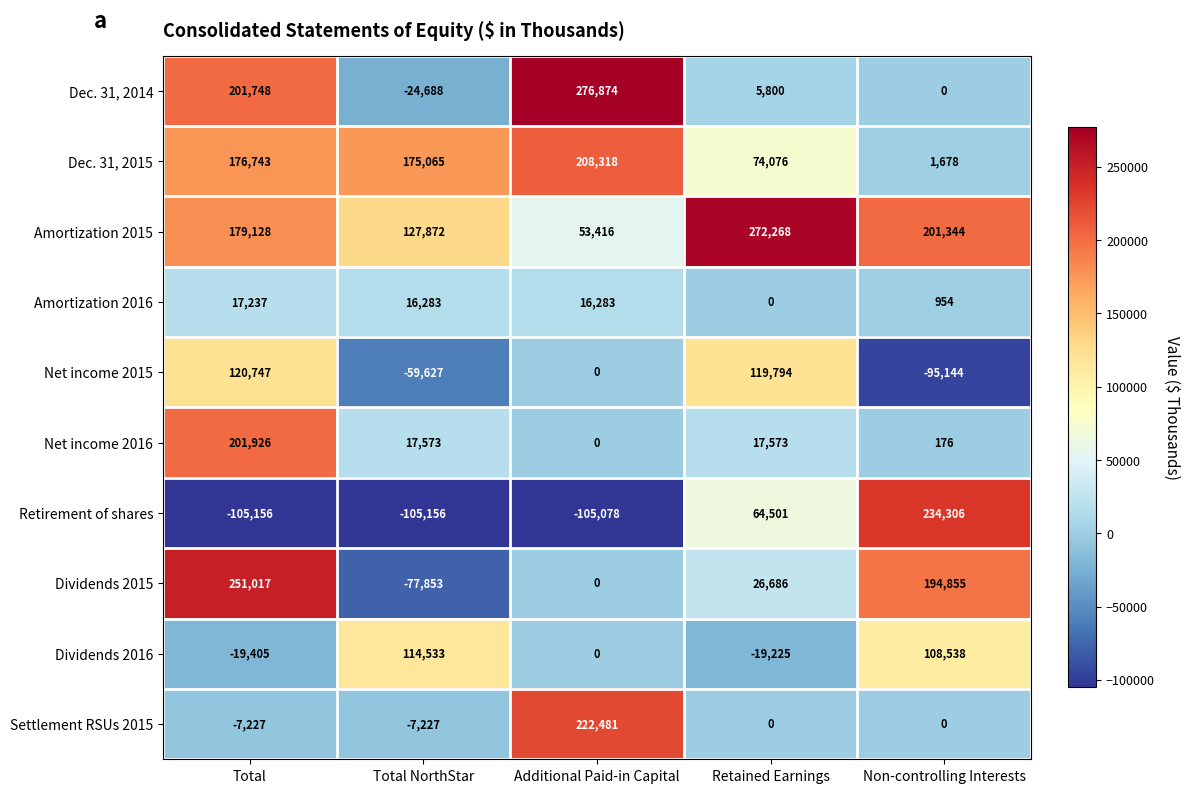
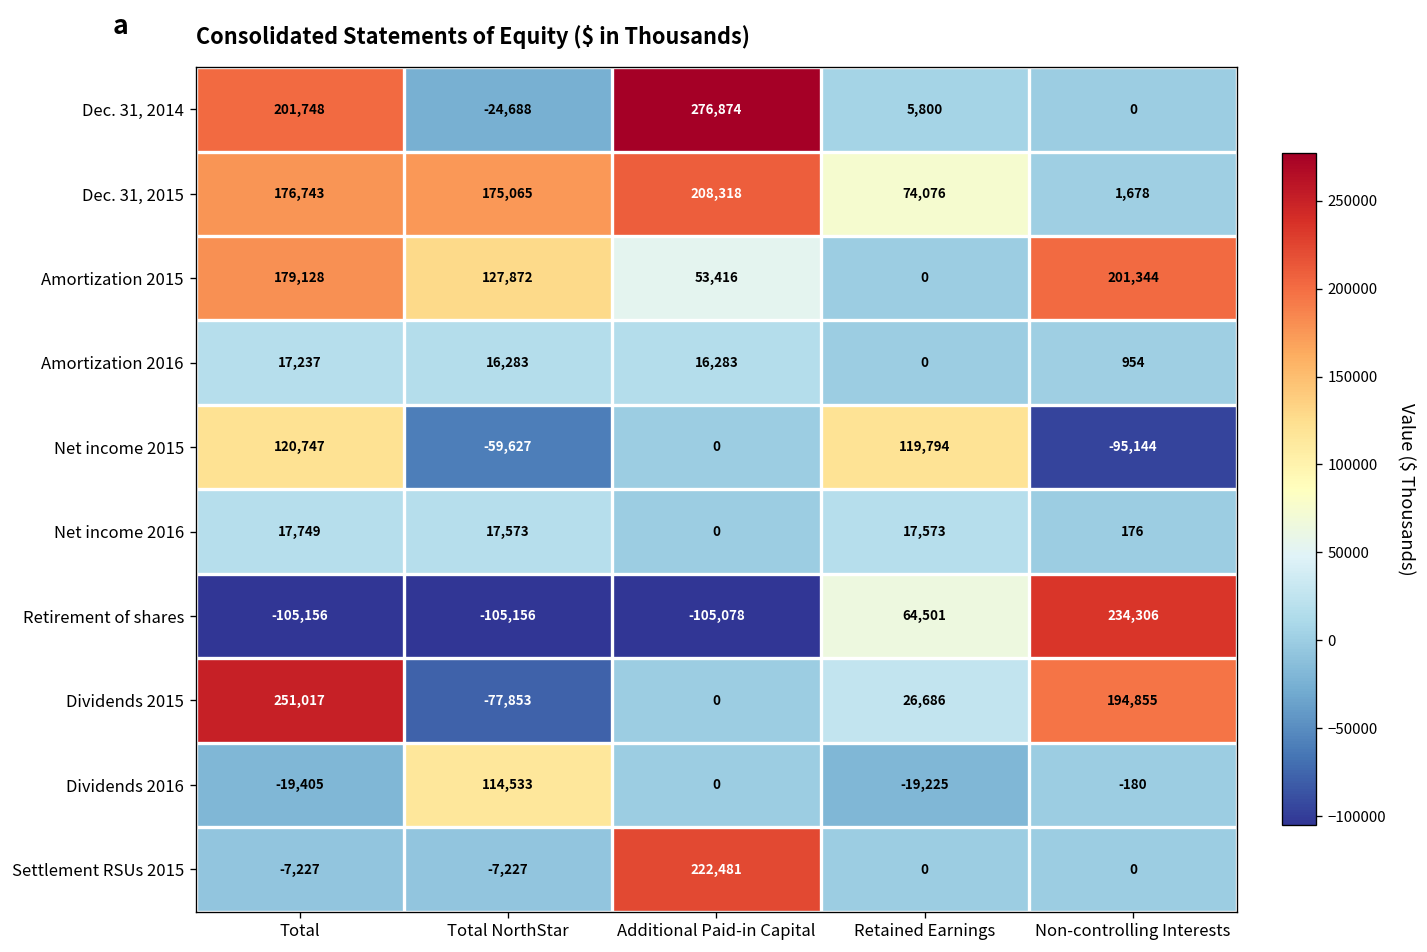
Amortization 2015, Retained Earnings: 272,268 -> 0
Net income 2016, Total: 201,926 -> 17,749
Dividends 2016, Non-controlling Interests: 108,538 -> -180
